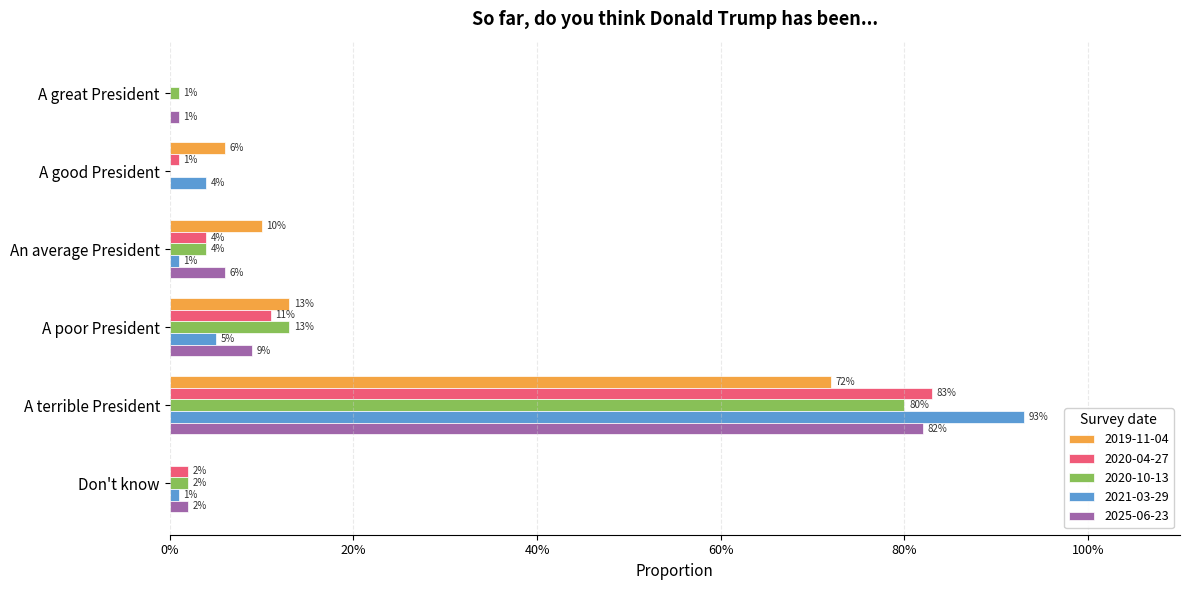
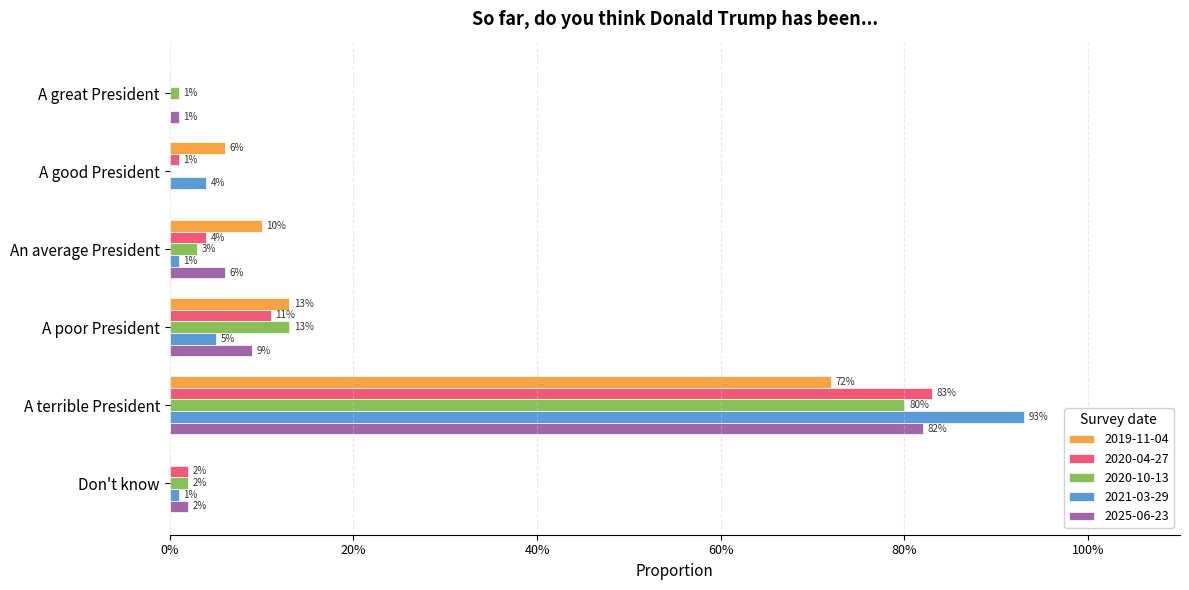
2020-10-13, An average President: 4% -> 3%
